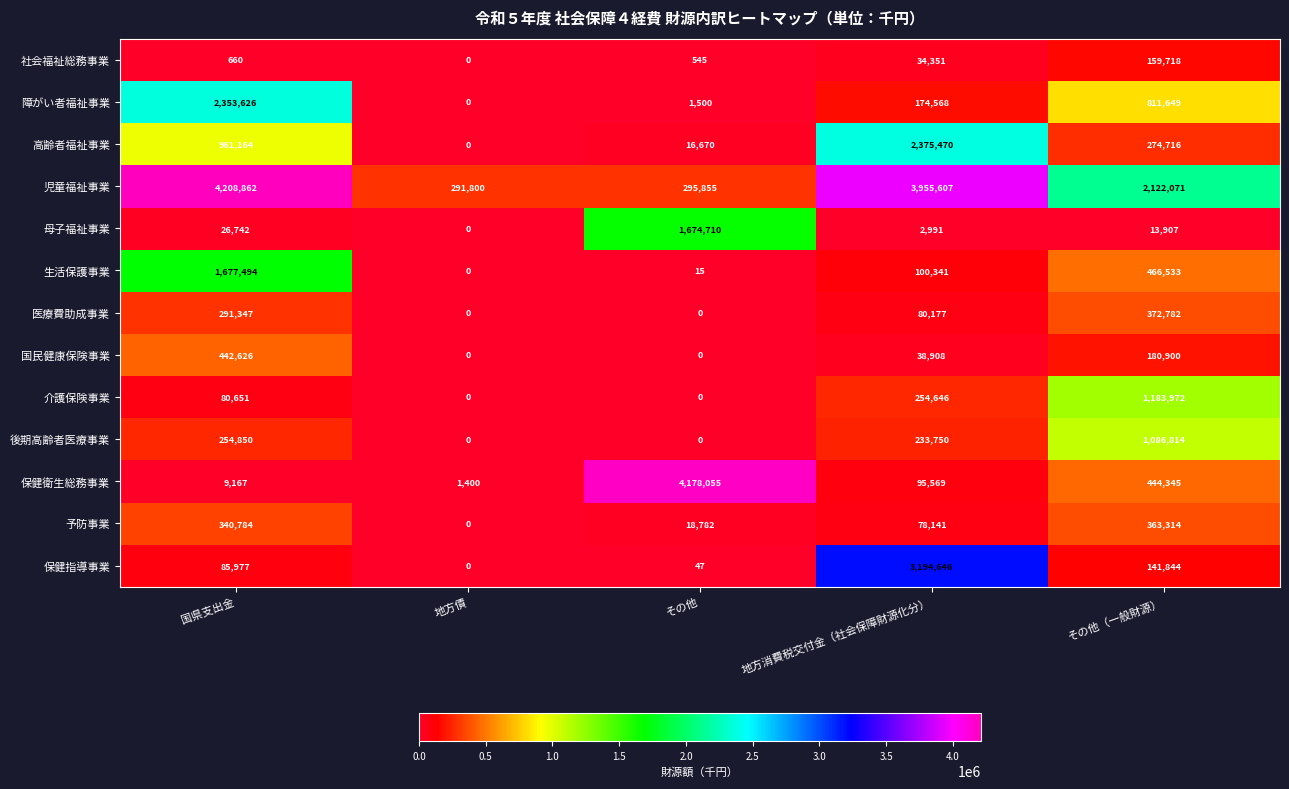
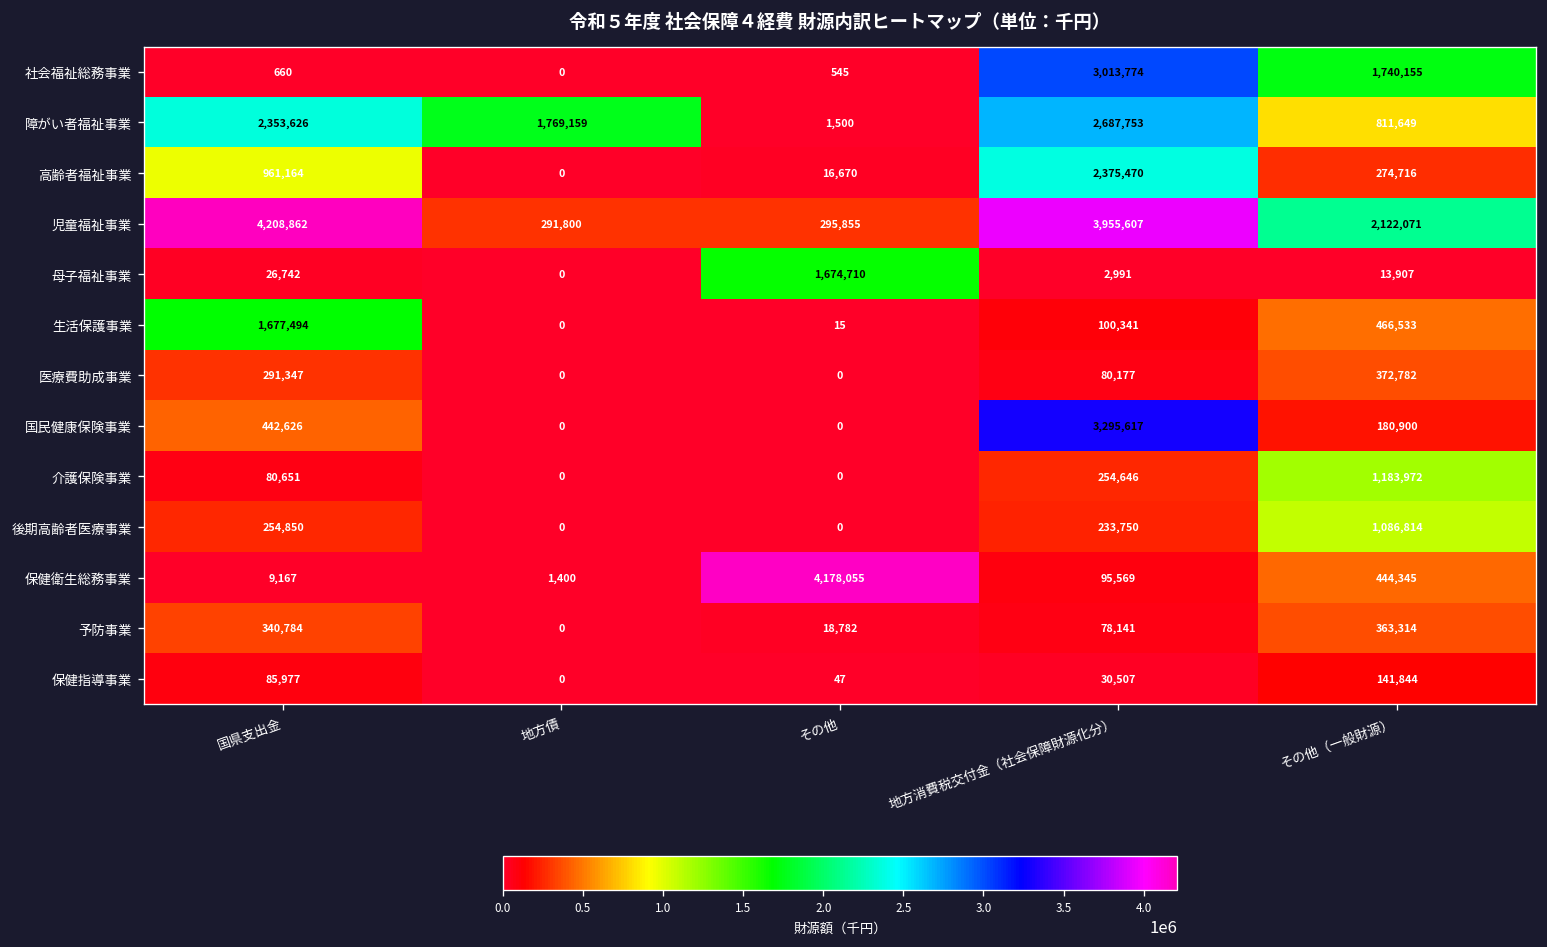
社会福祉総務事業, 地方消費税交付金（社会保障財源化分）: 34,351 -> 3,013,774
社会福祉総務事業, その他（一般財源）: 159,718 -> 1,740,155
障がい者福祉事業, 地方債: 0 -> 1,769,159
障がい者福祉事業, 地方消費税交付金（社会保障財源化分）: 174,568 -> 2,687,753
国民健康保険事業, 地方消費税交付金（社会保障財源化分）: 38,908 -> 3,295,617
保健指導事業, 地方消費税交付金（社会保障財源化分）: 3,194,646 -> 30,507
